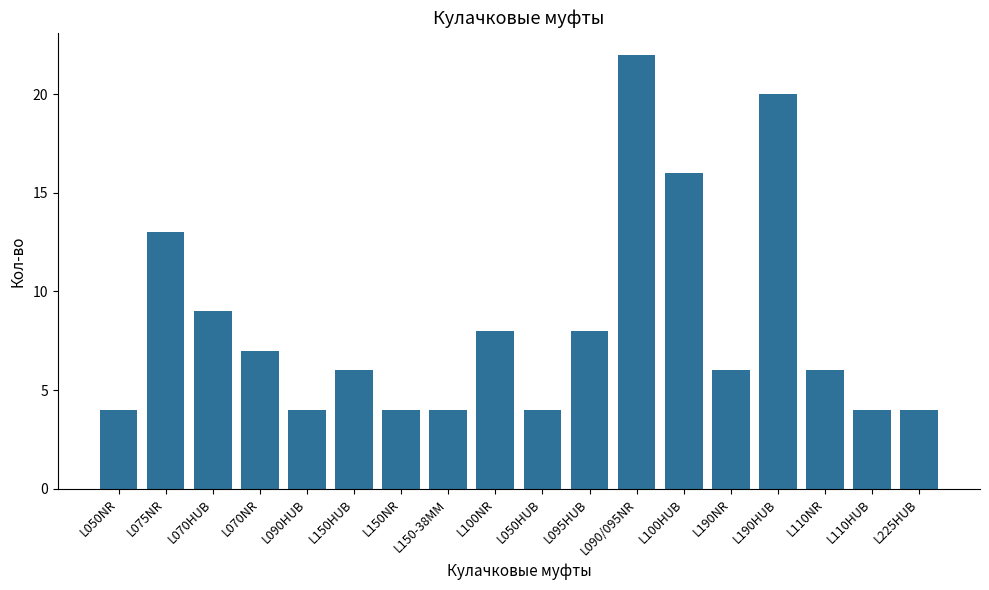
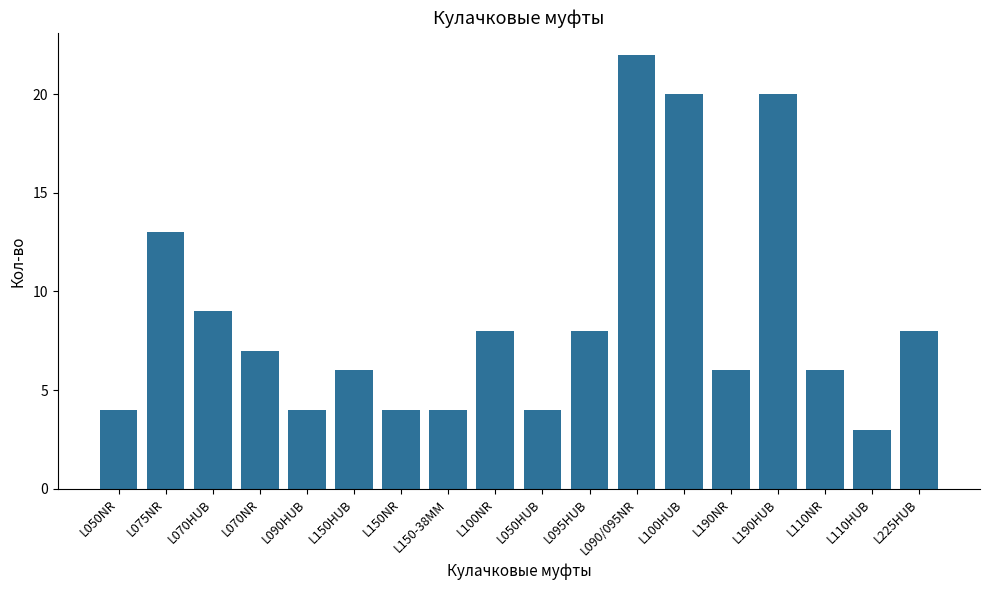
L100HUB: 16 -> 20
L110HUB: 4 -> 3
L225HUB: 4 -> 8
